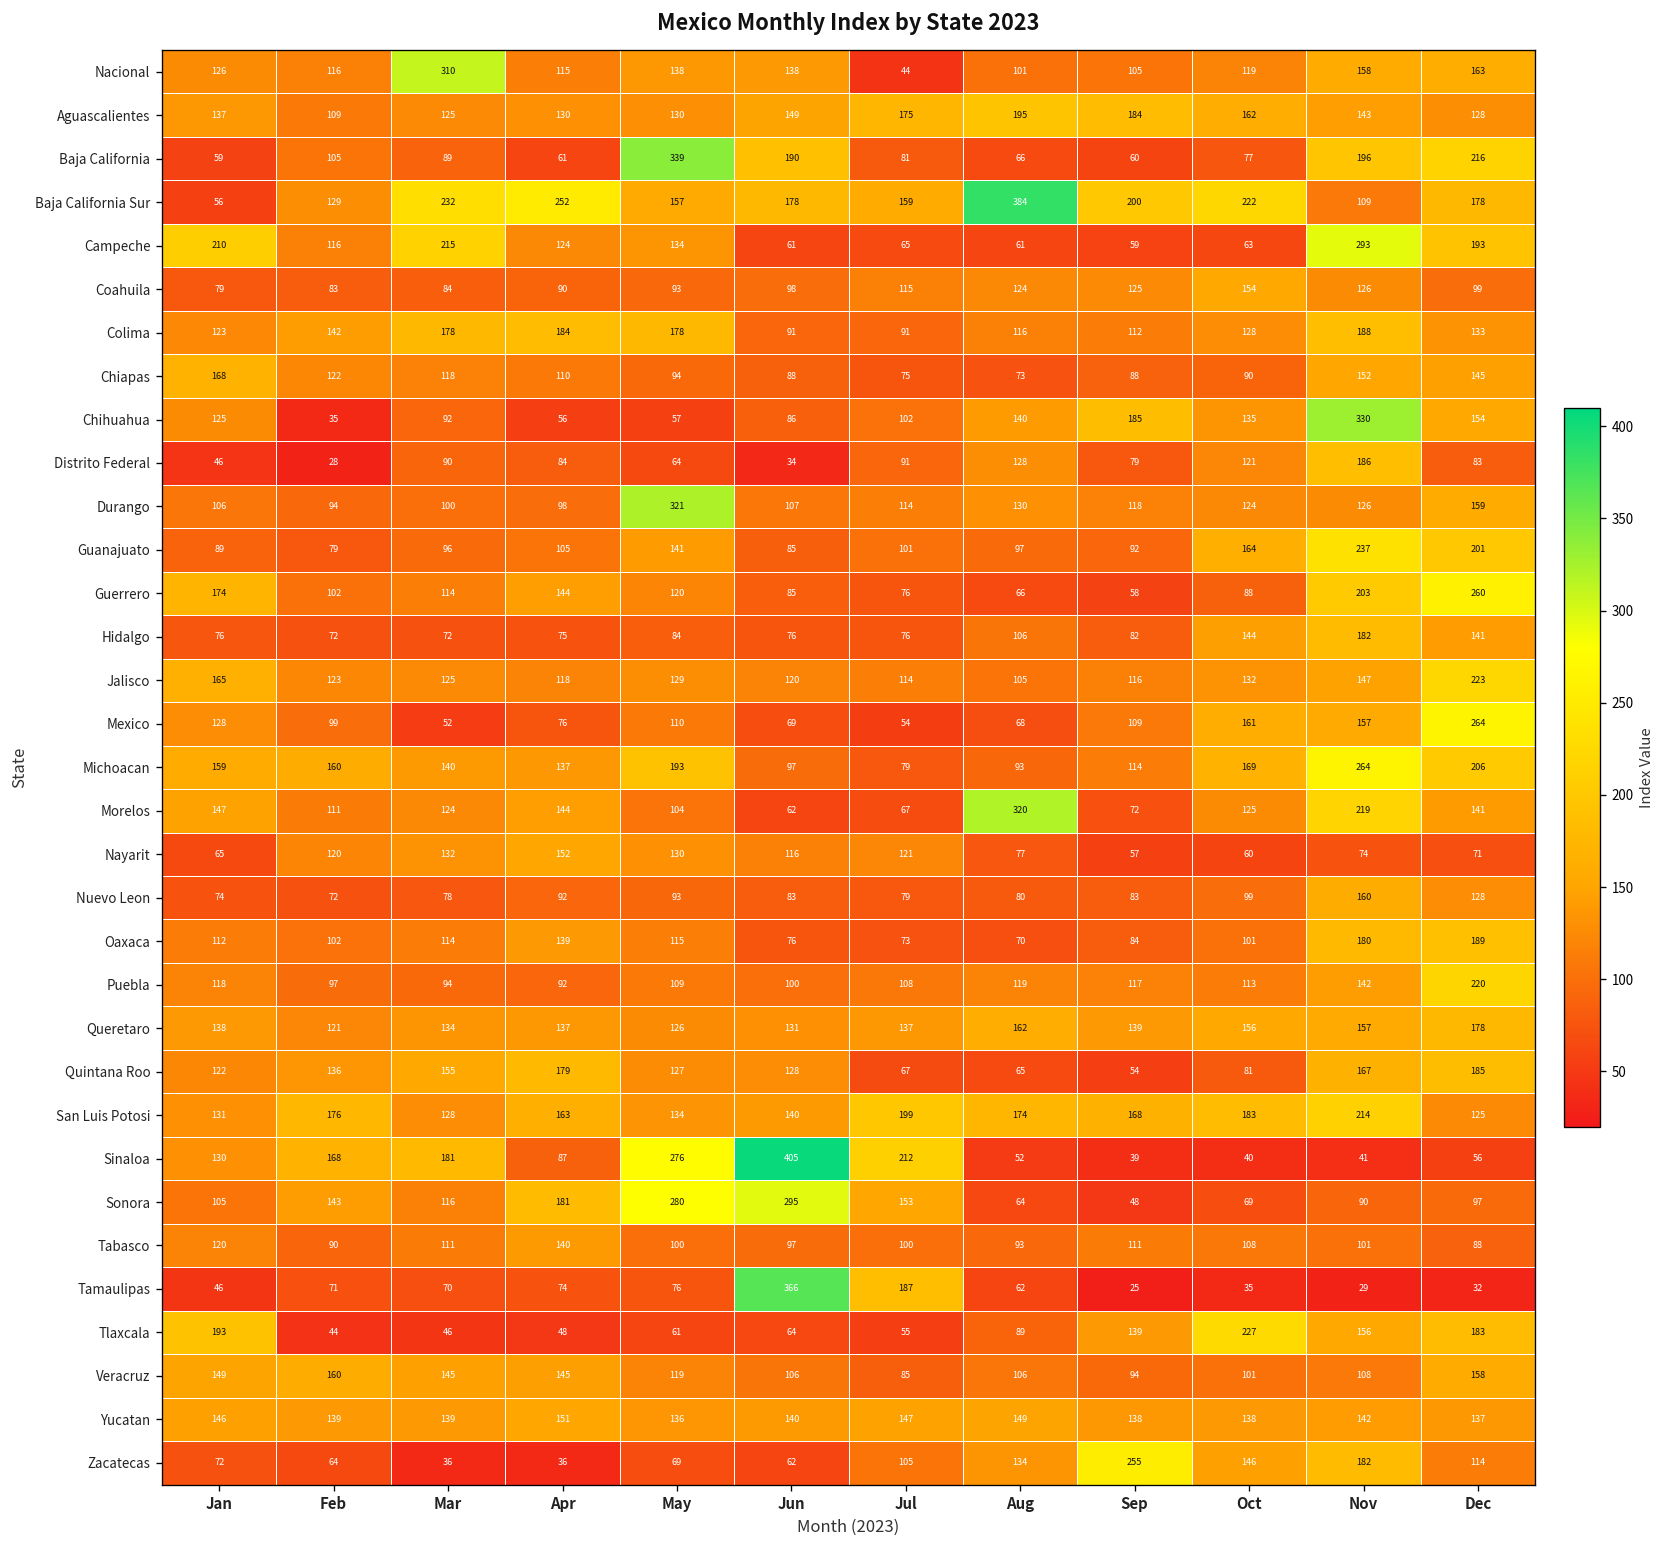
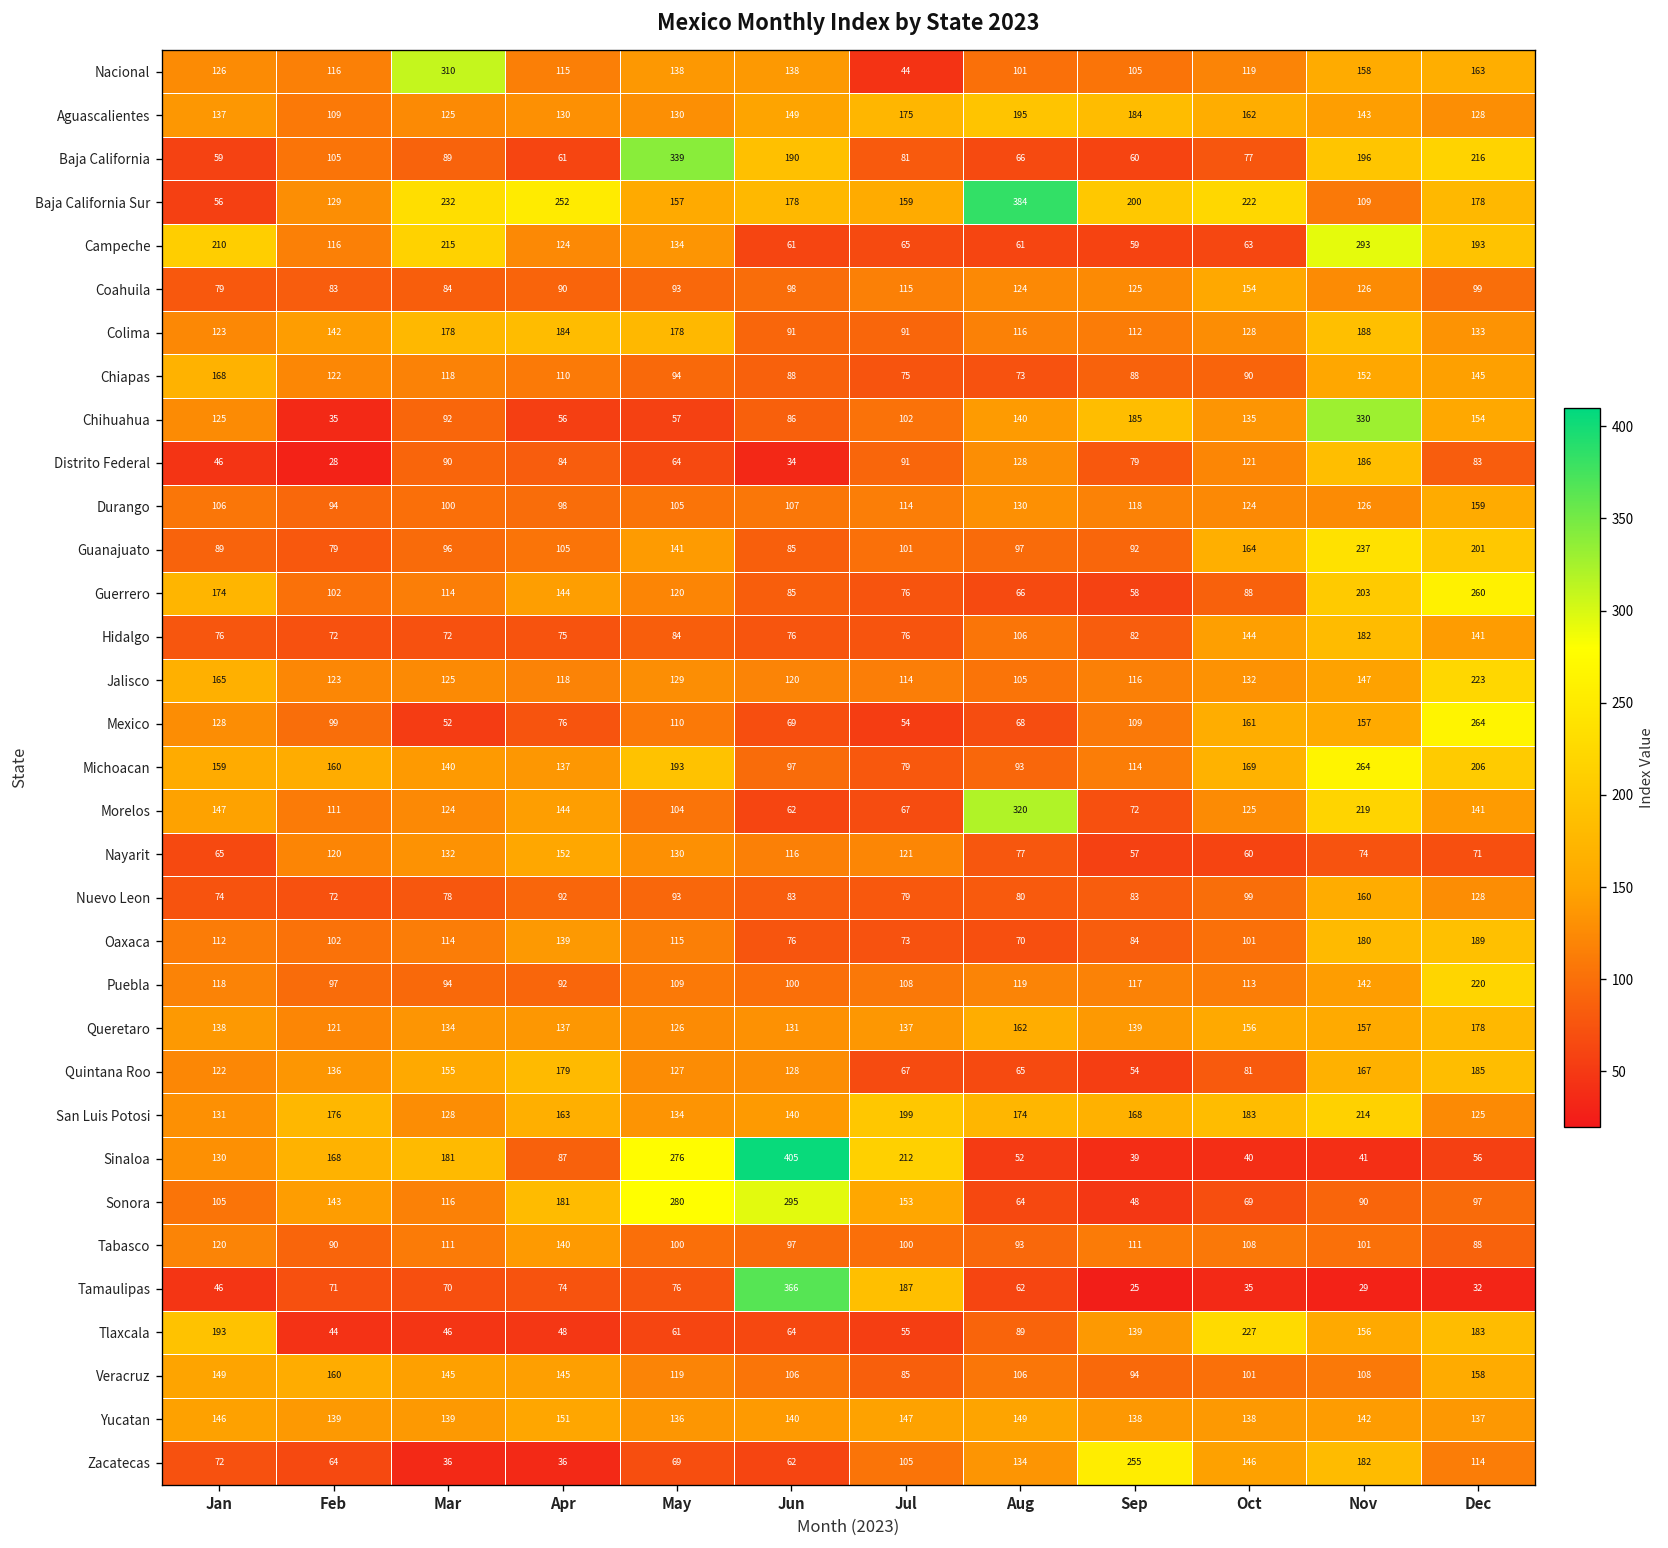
Durango, May: 321 -> 105
